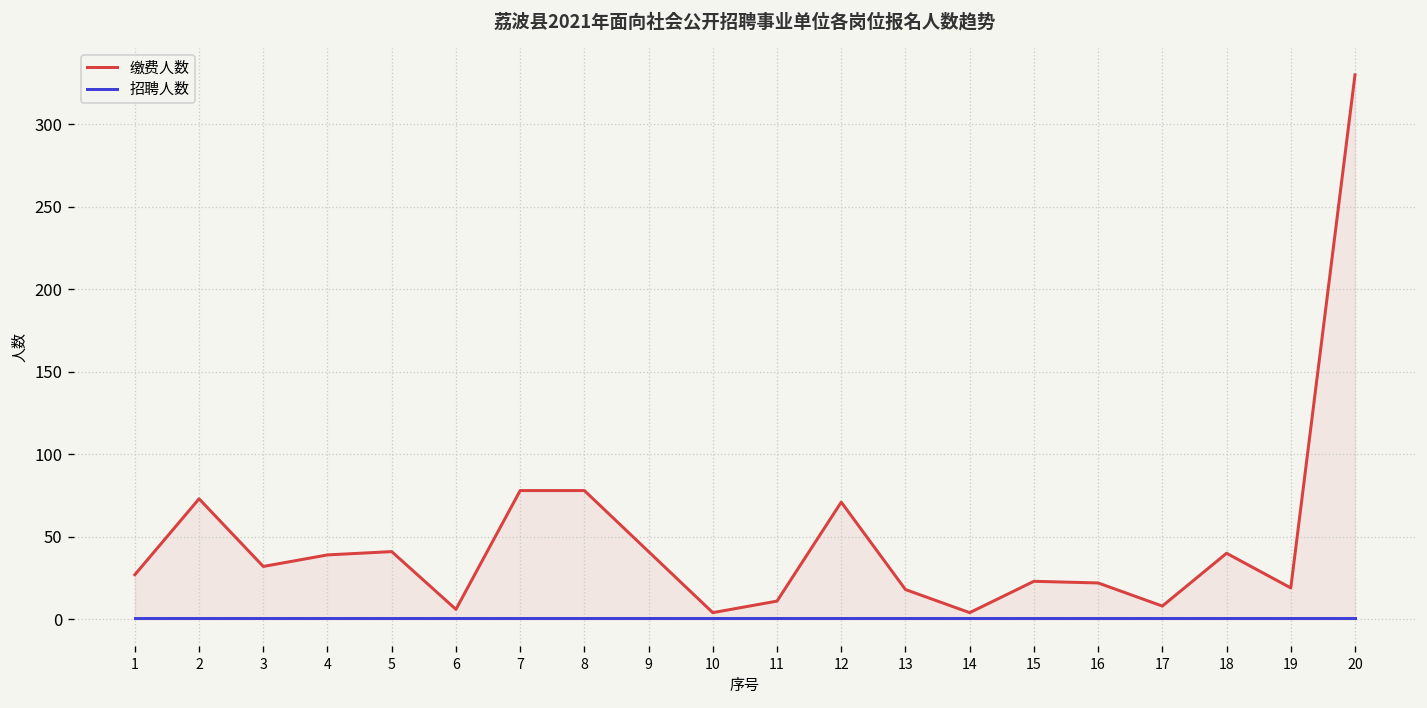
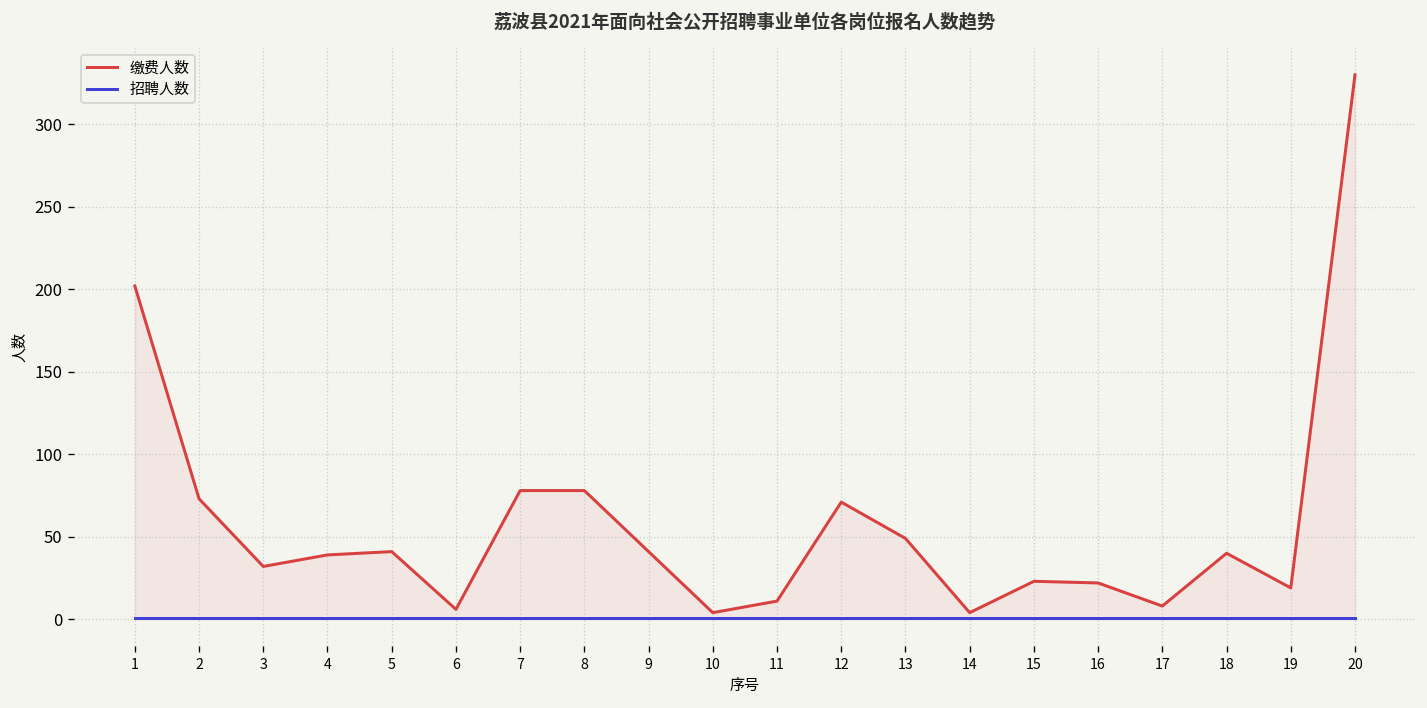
缴费人数, 1: 27 -> 202
缴费人数, 13: 18 -> 49
